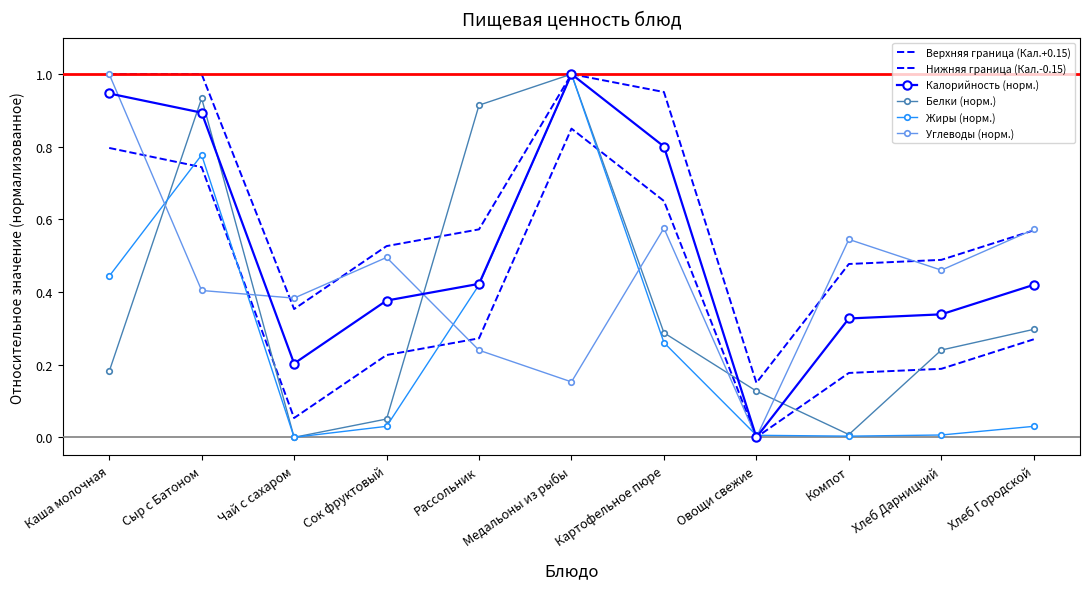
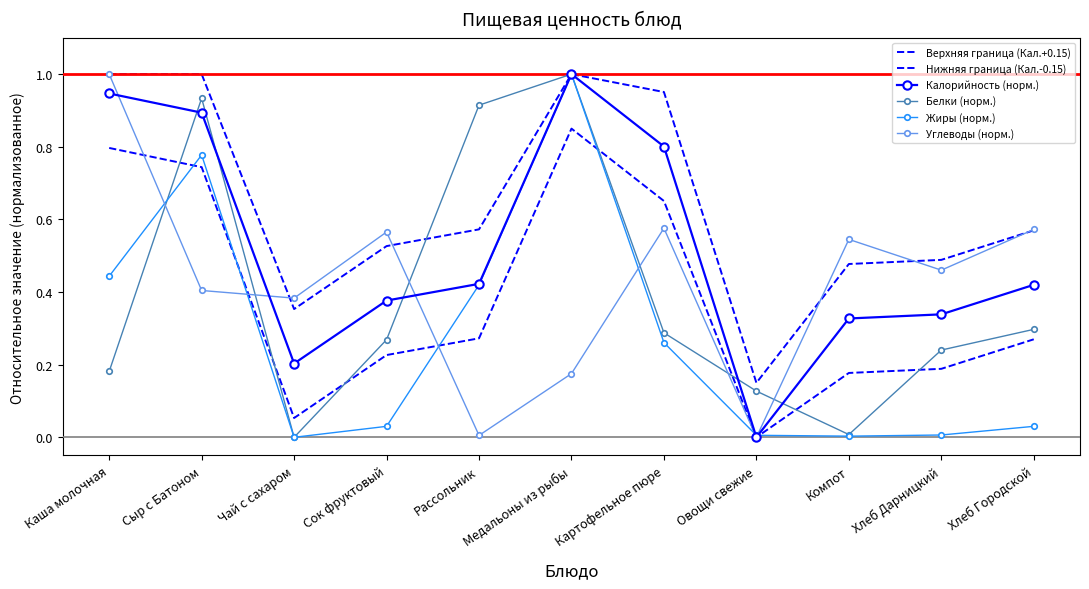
Белки (норм.), Сок фруктовый: 0.05 -> 0.27
Углеводы (норм.), Сок фруктовый: 0.50 -> 0.57
Углеводы (норм.), Рассольник: 0.24 -> 0.01
Углеводы (норм.), Медальоны из рыбы: 0.15 -> 0.18
